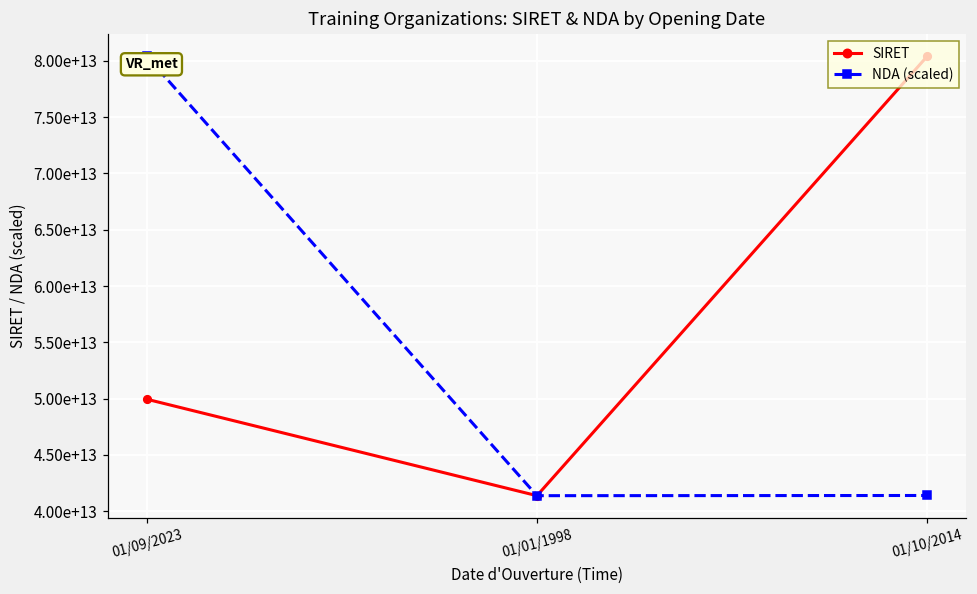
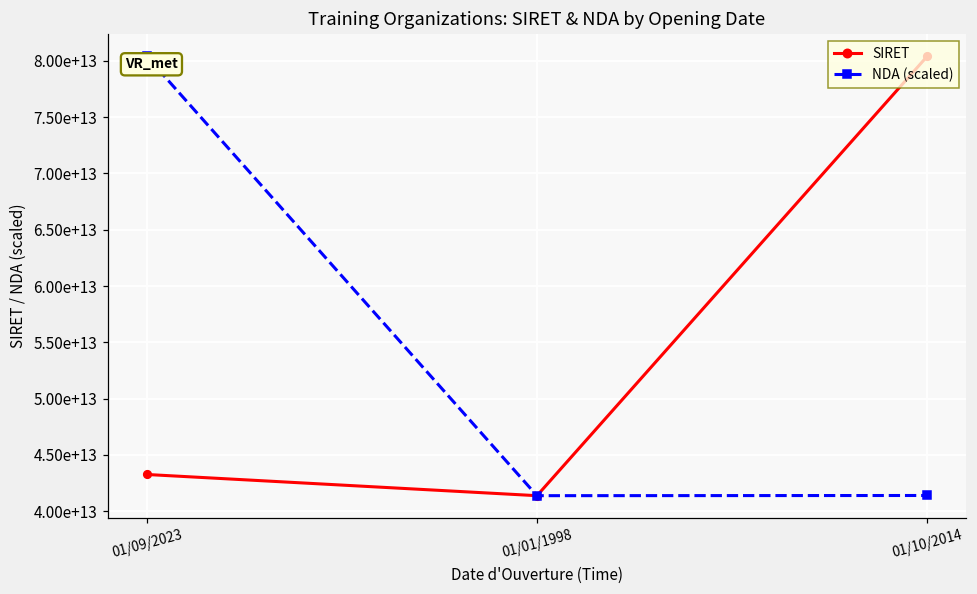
SIRET, 01/09/2023: 49900000000000 -> 43300000000000
